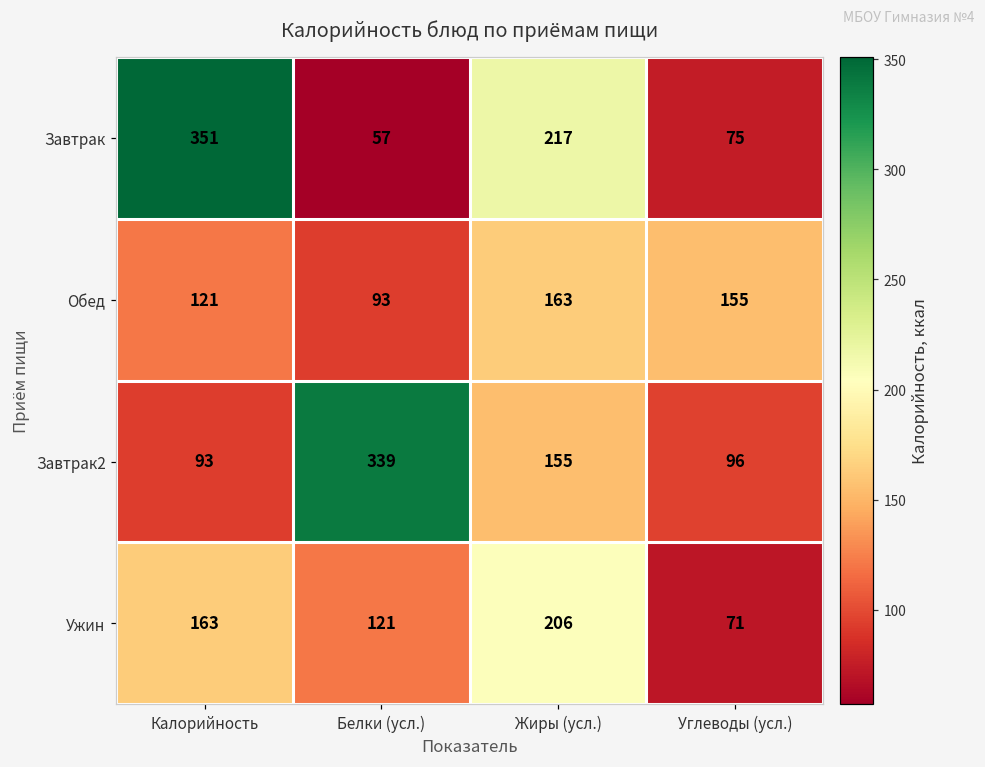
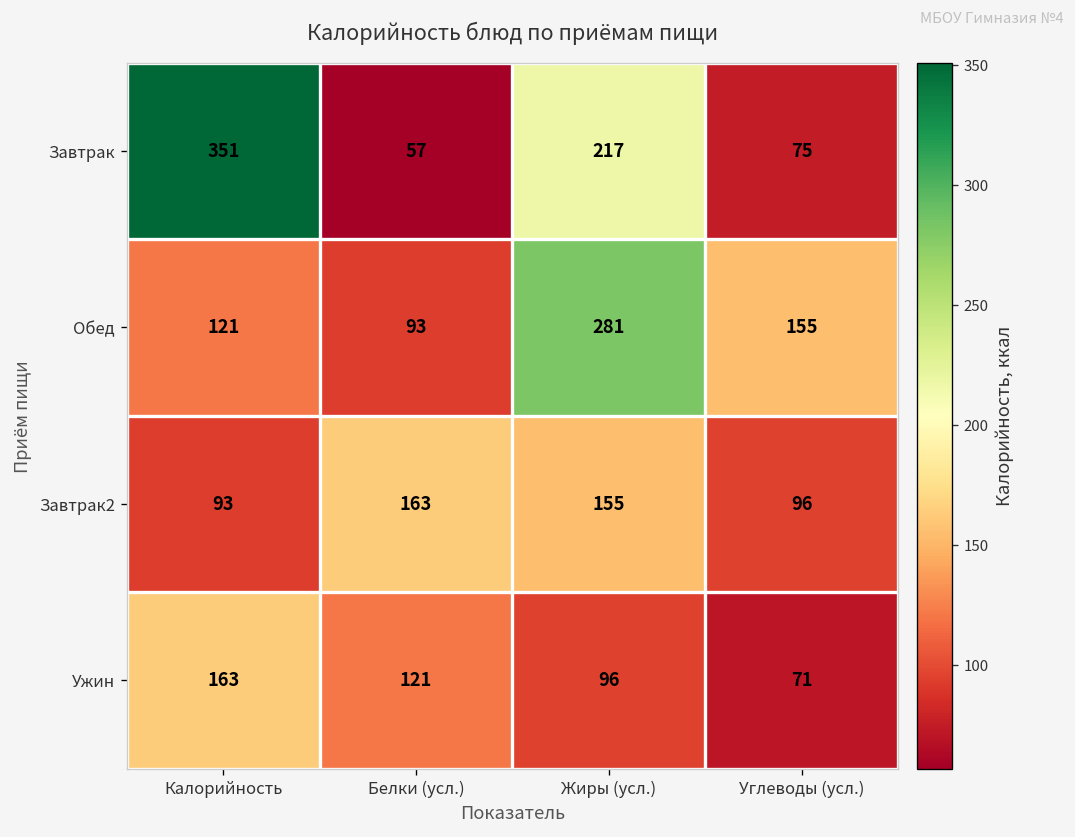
Обед, Жиры (усл.): 163 -> 281
Завтрак2, Белки (усл.): 339 -> 163
Ужин, Жиры (усл.): 206 -> 96
